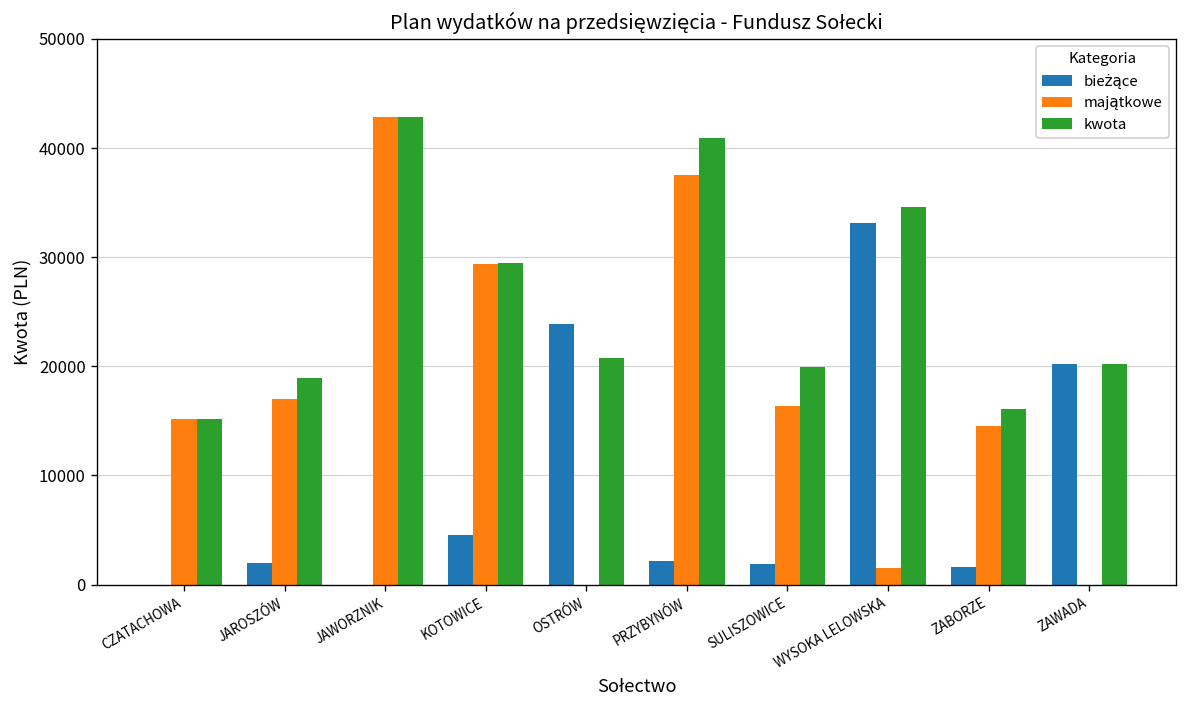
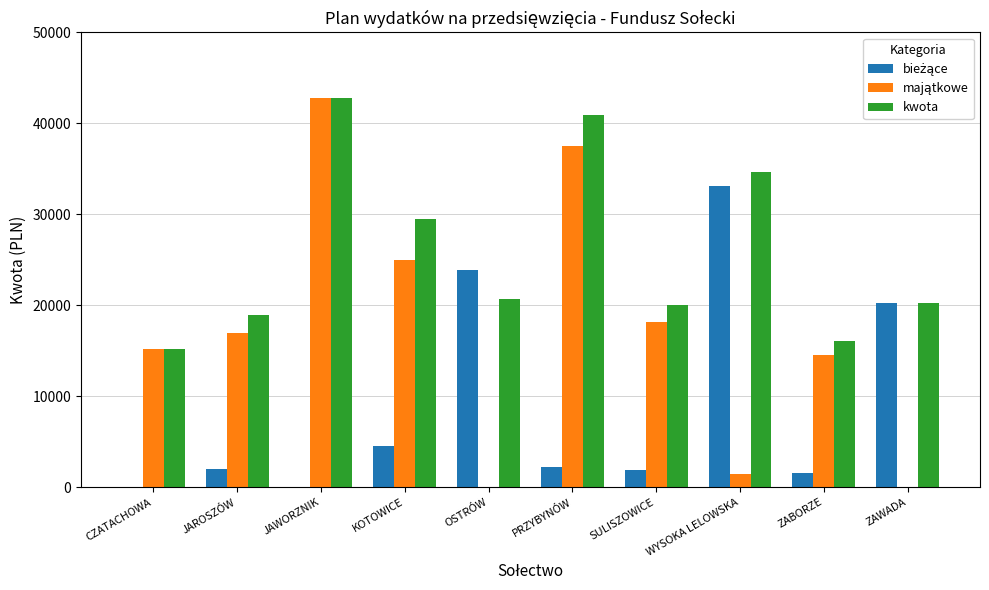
majątkowe, KOTOWICE: 29000 -> 25000
majątkowe, SULISZOWICE: 16000 -> 18000
